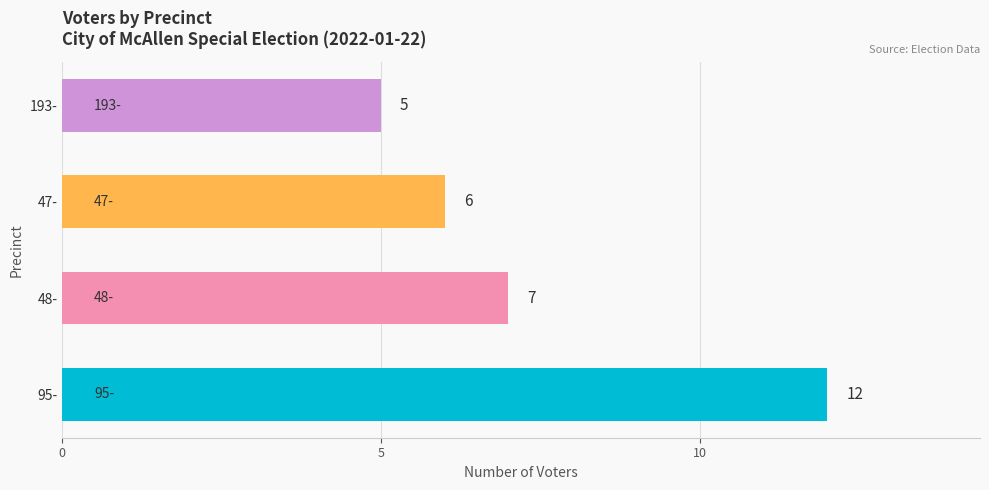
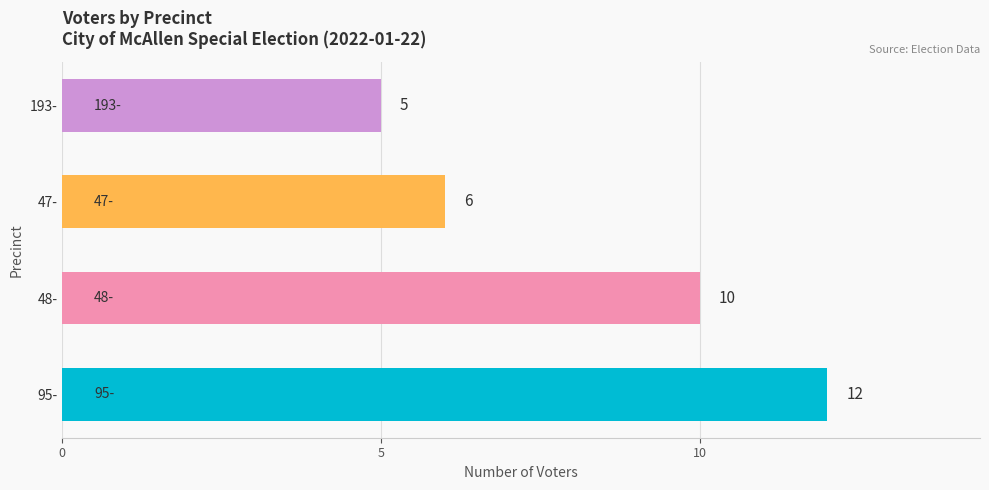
48-: 7 -> 10
